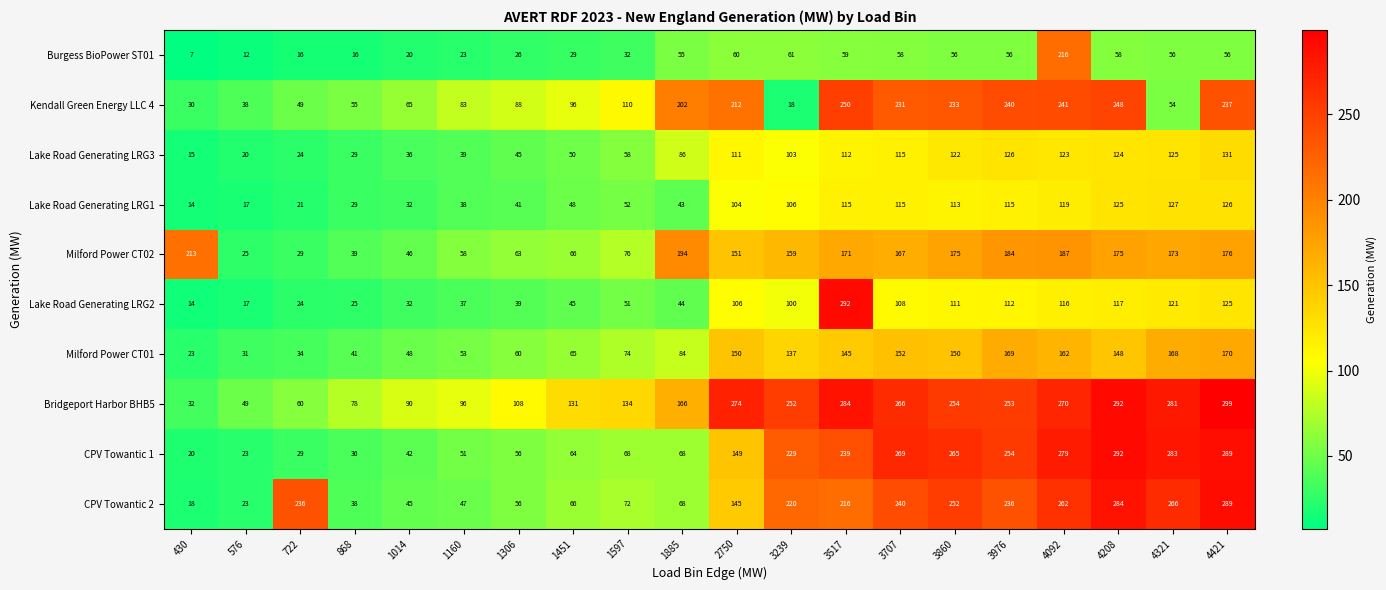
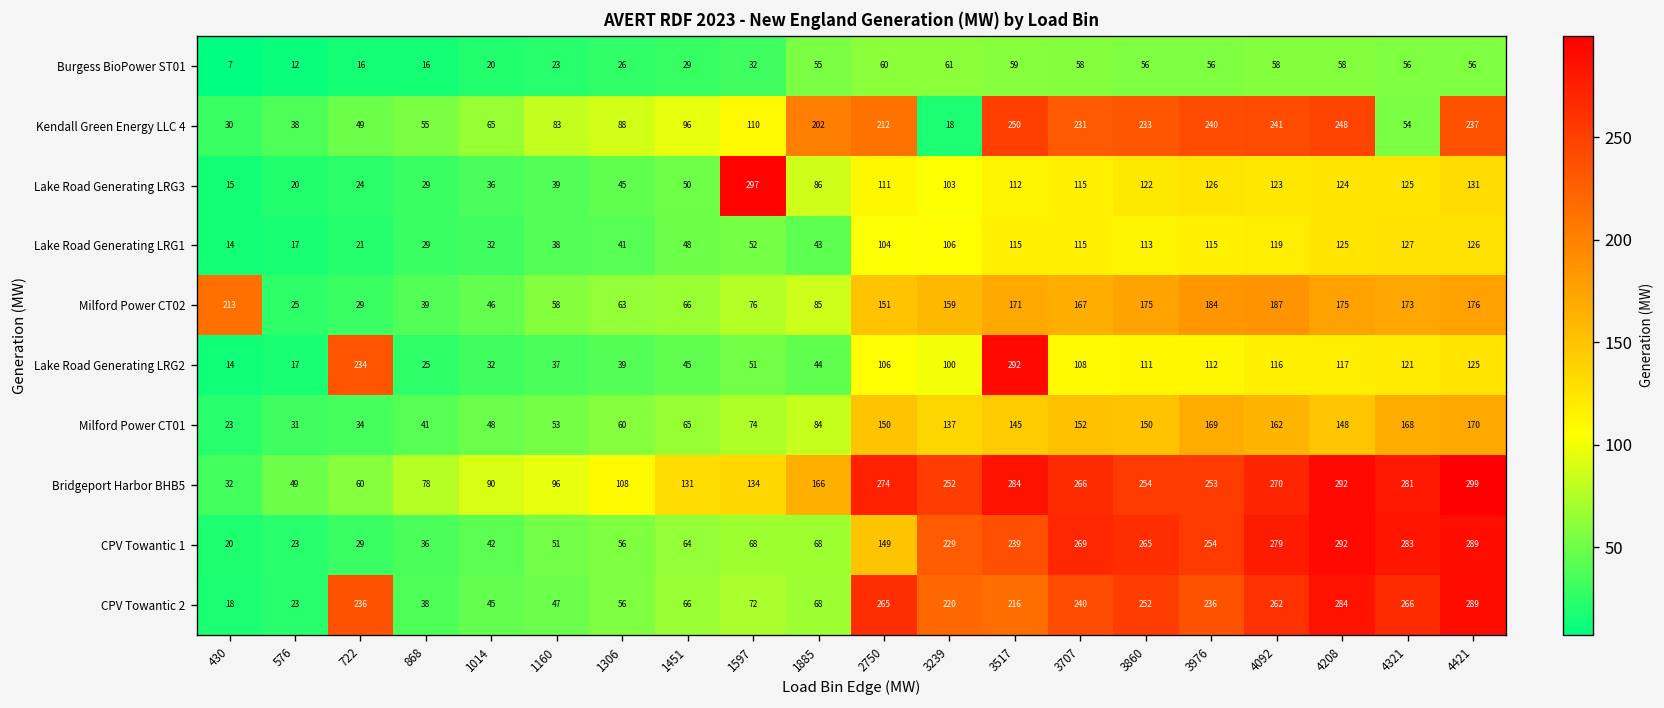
Burgess BioPower ST01, 4092: 216 -> 58
Lake Road Generating LRG3, 1597: 58 -> 297
Milford Power CT02, 1885: 194 -> 85
Lake Road Generating LRG2, 722: 24 -> 234
CPV Towantic 2, 2750: 145 -> 265
